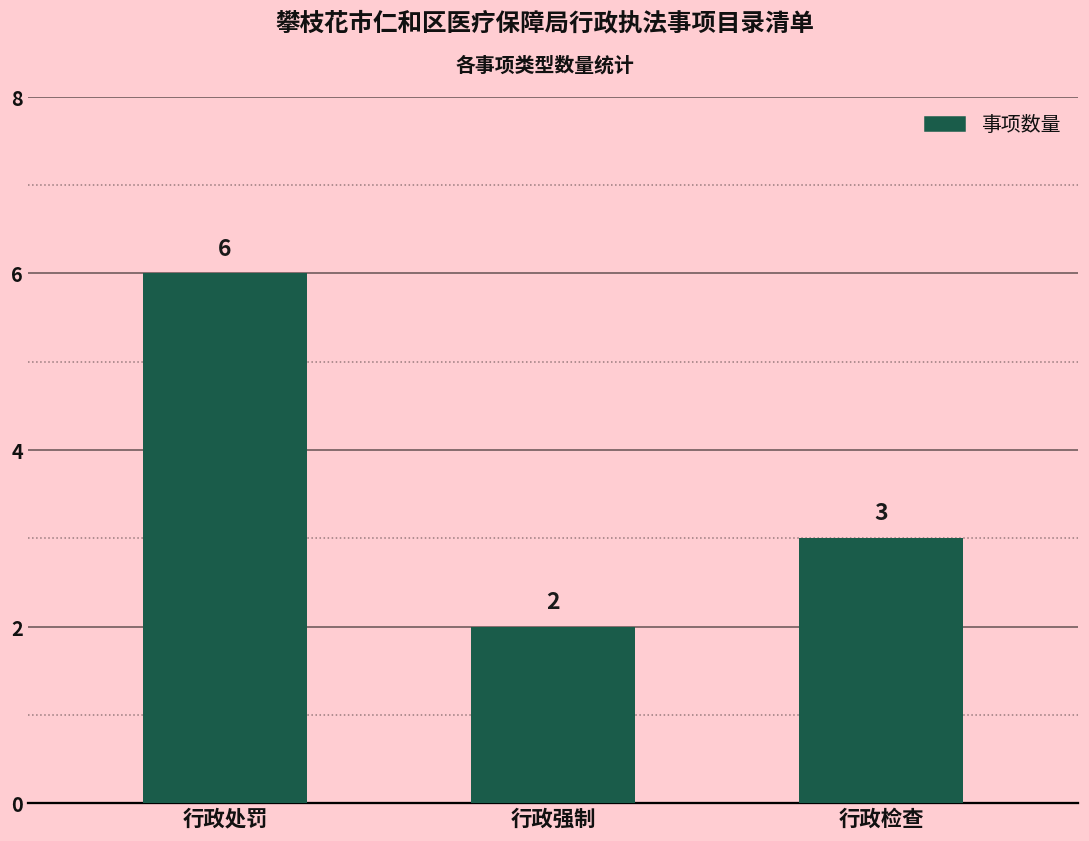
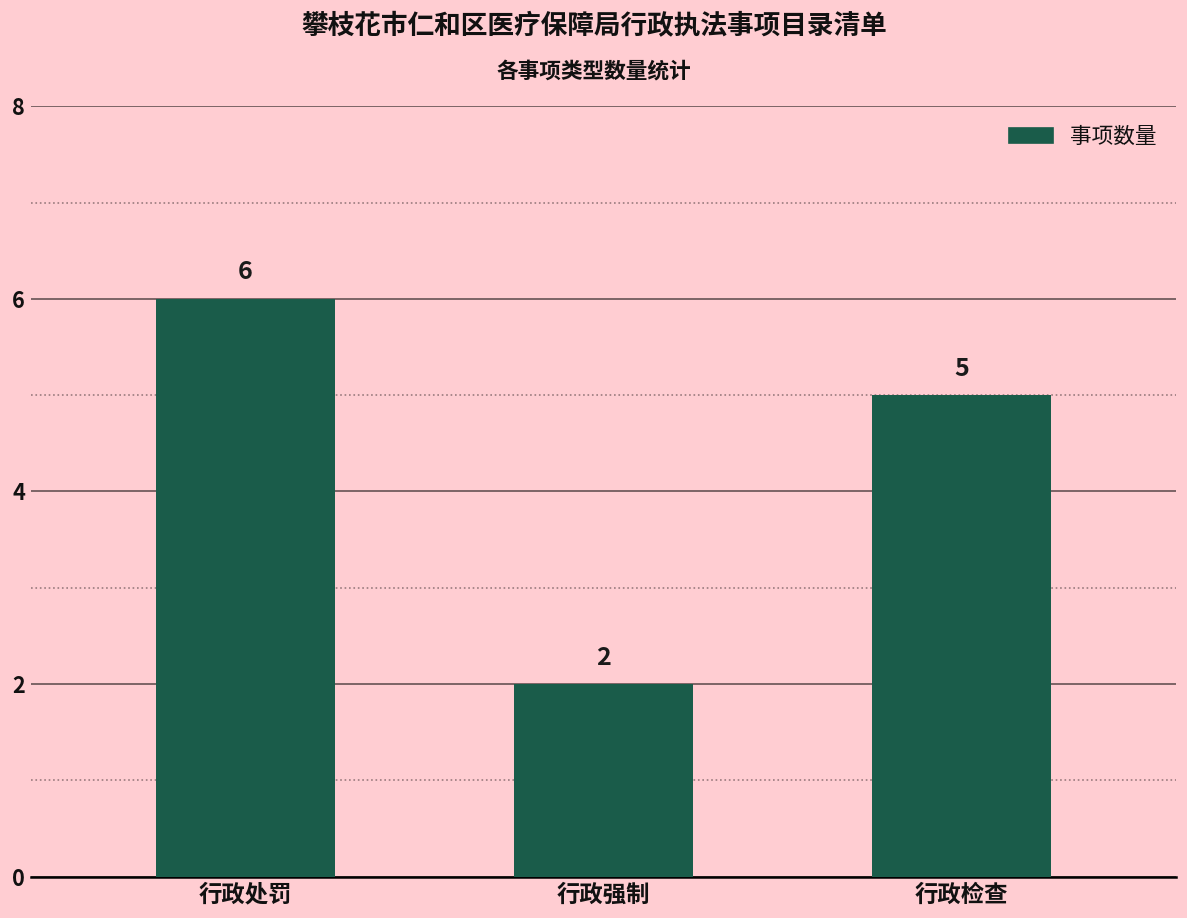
行政检查: 3 -> 5
